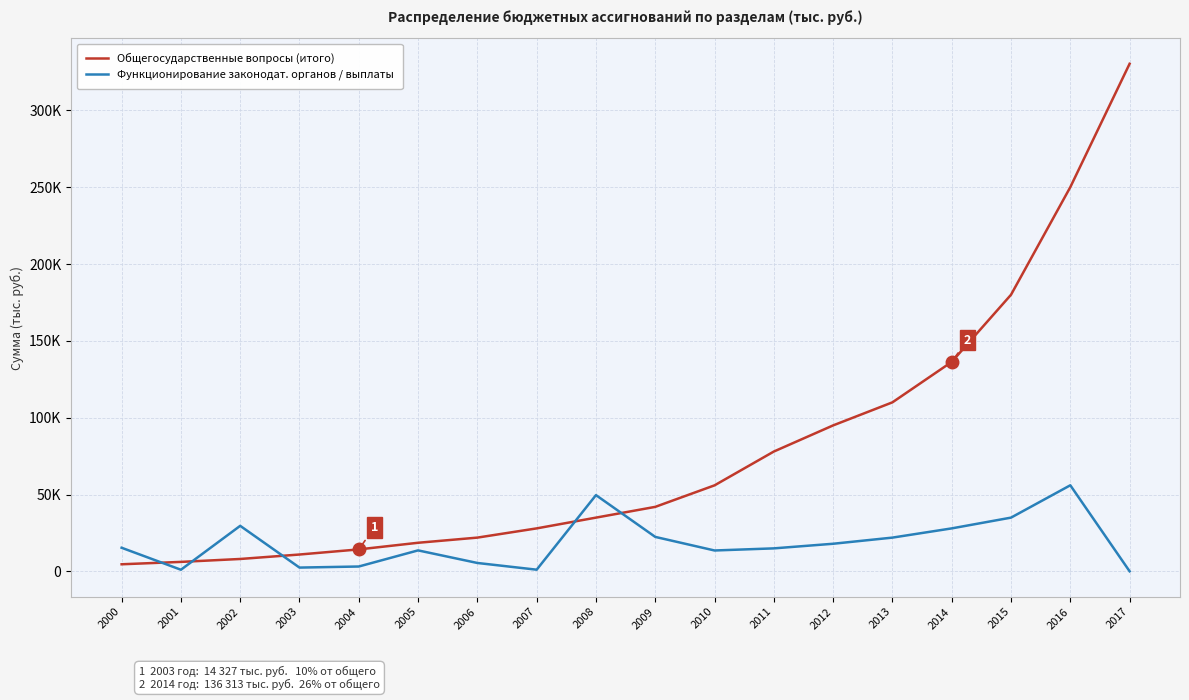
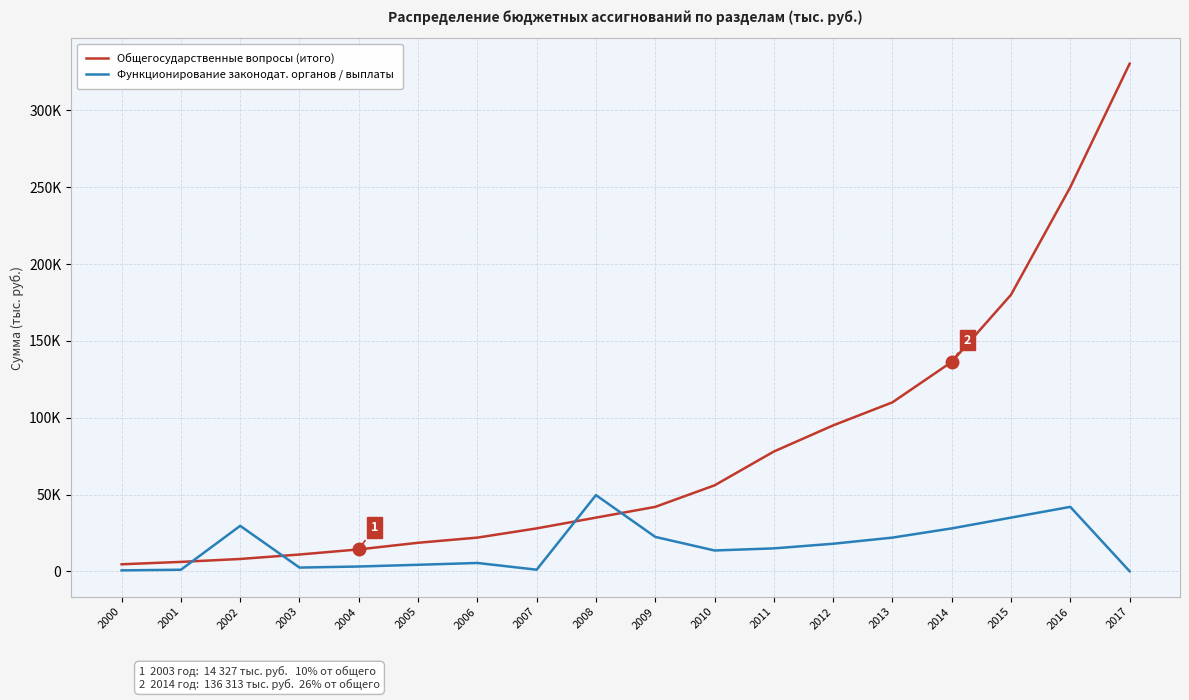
Функционирование законодат. органов / выплаты, 2000: 15000 -> 1000
Функционирование законодат. органов / выплаты, 2005: 14000 -> 4000
Функционирование законодат. органов / выплаты, 2016: 56000 -> 42000
